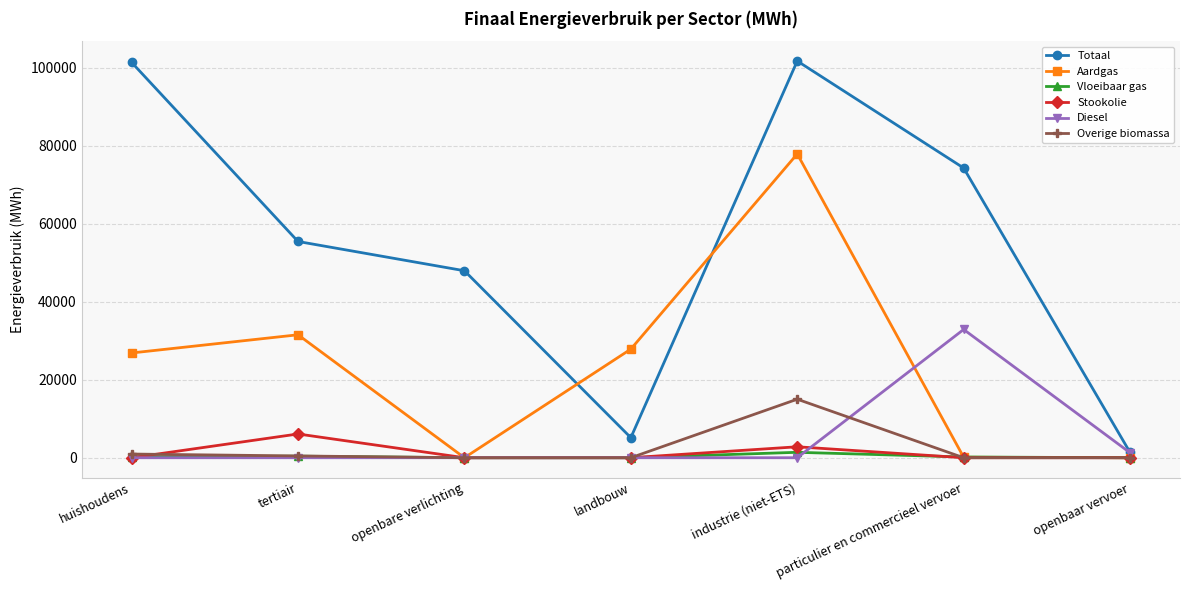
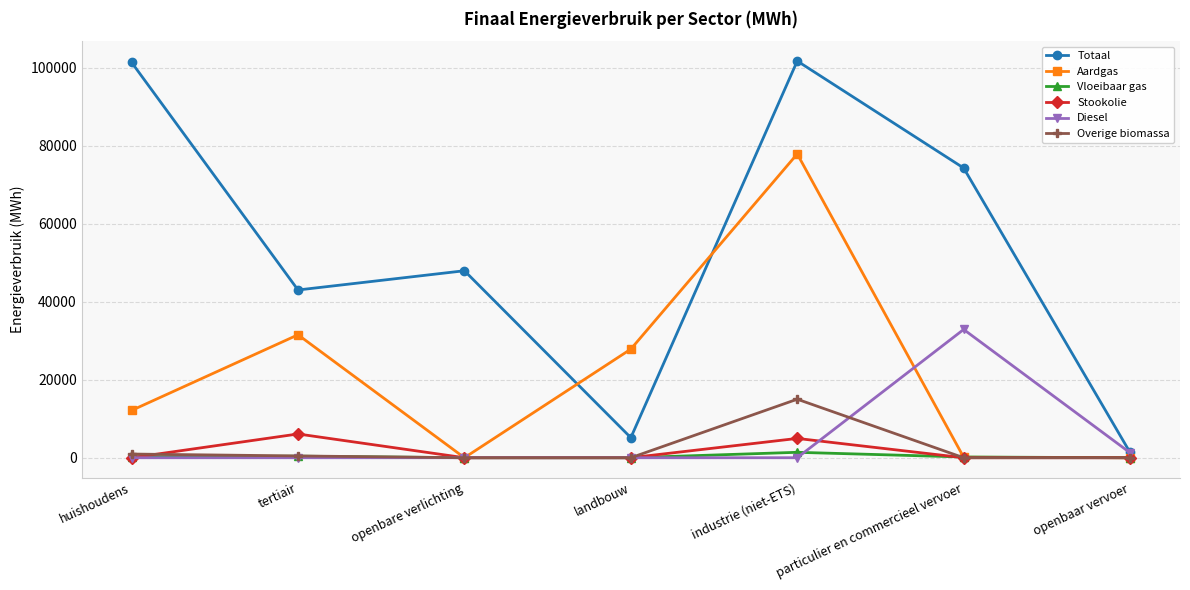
Aardgas, huishoudens: 27000 -> 12000
Totaal, tertiair: 55000 -> 43000
Stookolie, industrie (niet-ETS): 3000 -> 5000
